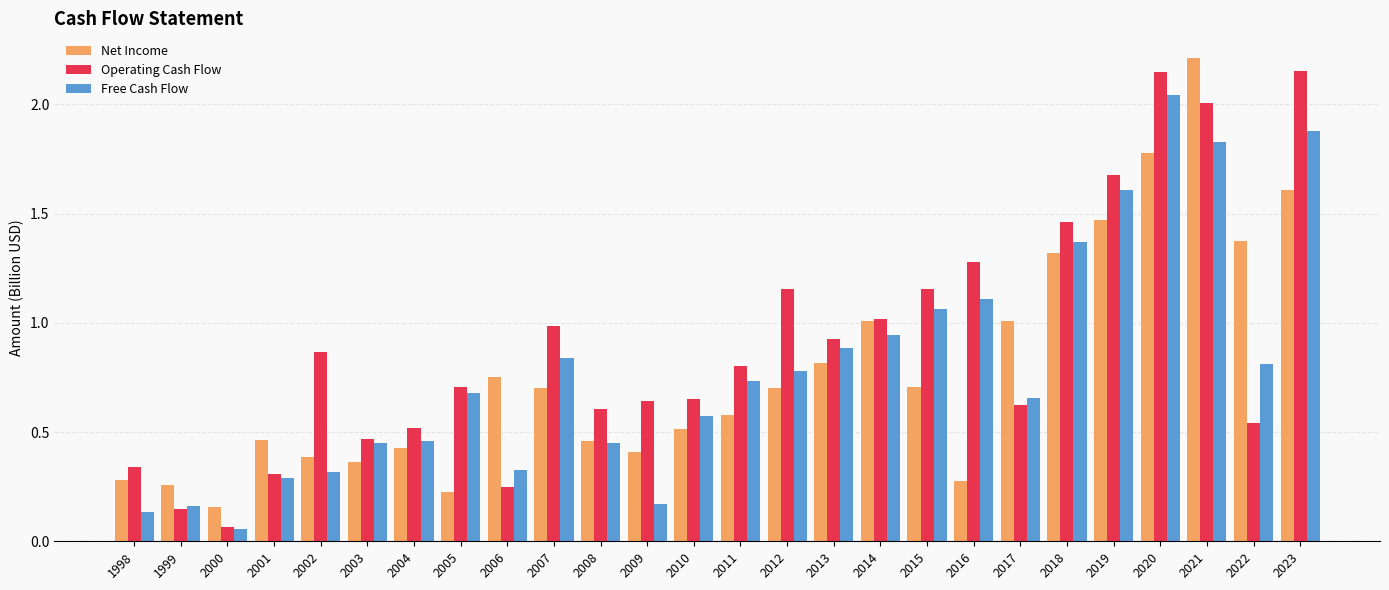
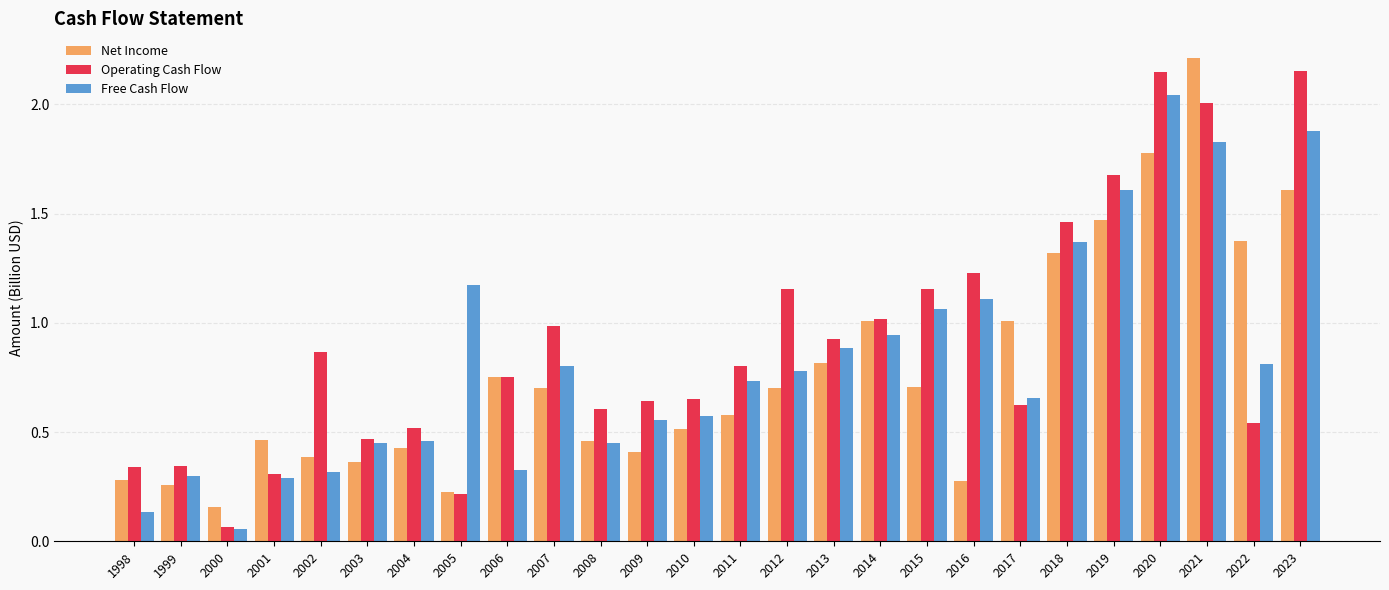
Operating Cash Flow, 1999: 0.15 -> 0.34
Free Cash Flow, 1999: 0.16 -> 0.30
Operating Cash Flow, 2005: 0.71 -> 0.22
Free Cash Flow, 2005: 0.68 -> 1.17
Operating Cash Flow, 2006: 0.25 -> 0.75
Free Cash Flow, 2007: 0.84 -> 0.80
Free Cash Flow, 2009: 0.17 -> 0.55
Operating Cash Flow, 2016: 1.28 -> 1.23
